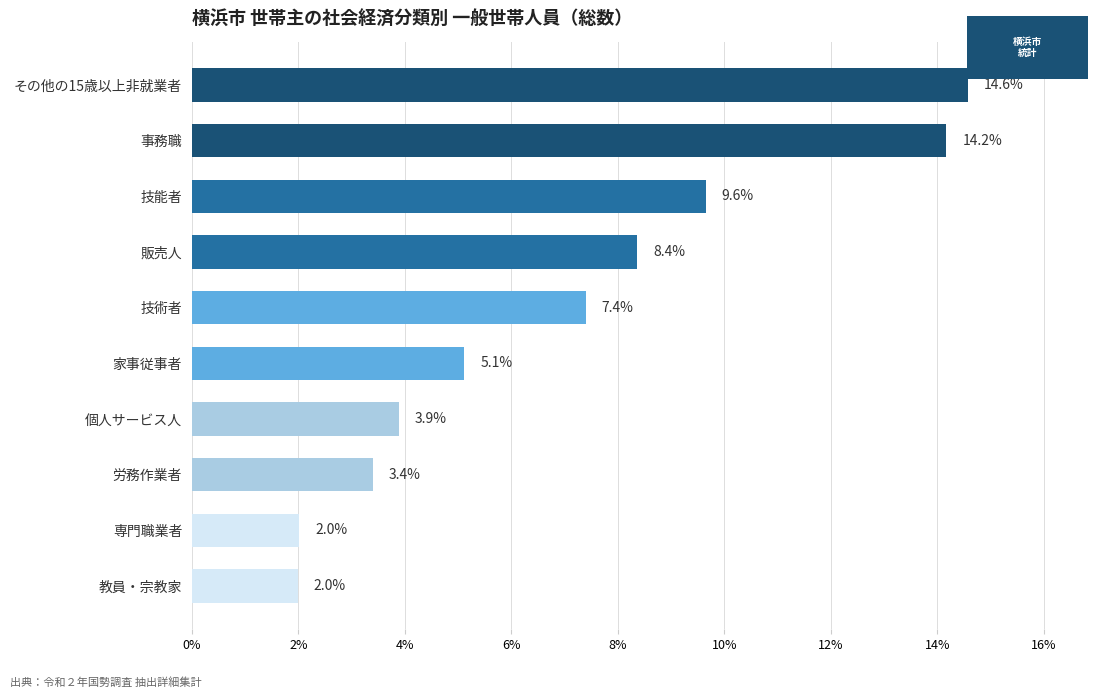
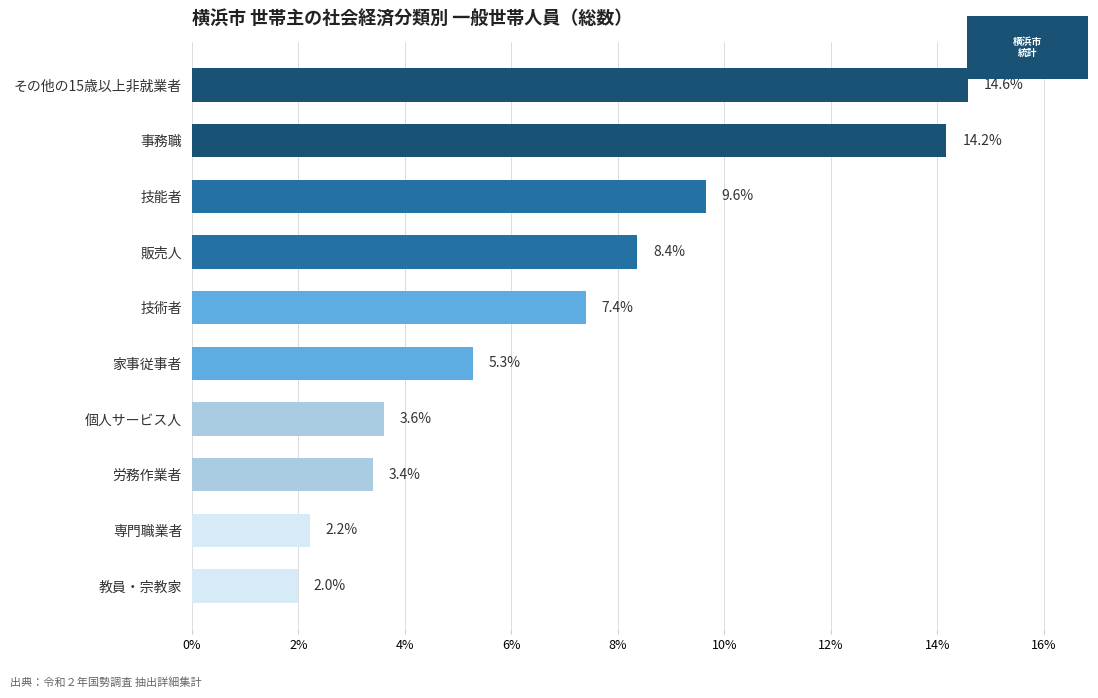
家事従事者: 5.1% -> 5.3%
個人サービス人: 3.9% -> 3.6%
専門職業者: 2.0% -> 2.2%
